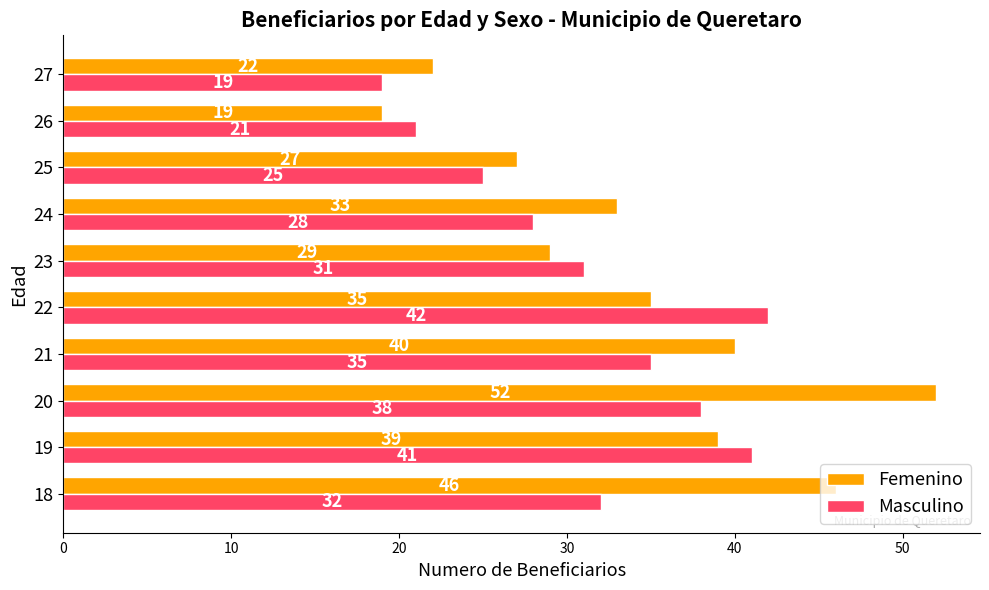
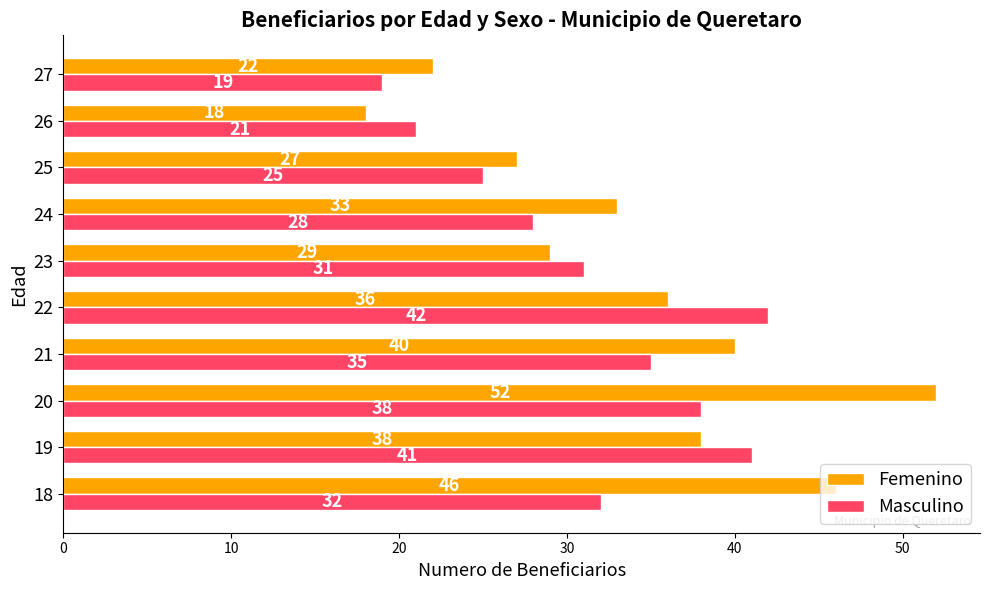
Femenino, 26: 19 -> 18
Femenino, 22: 35 -> 36
Femenino, 19: 39 -> 38
